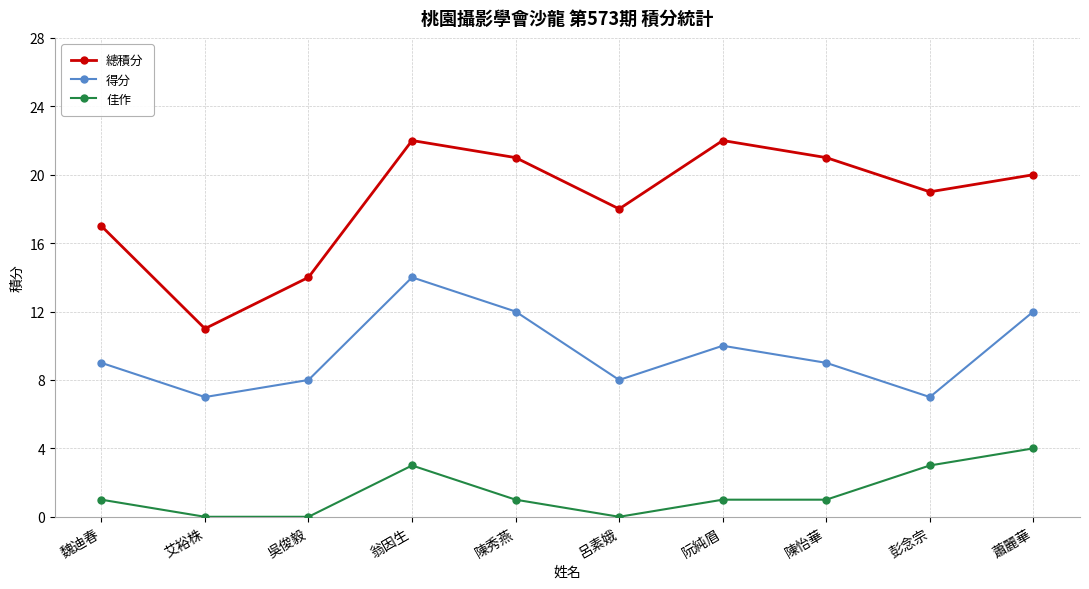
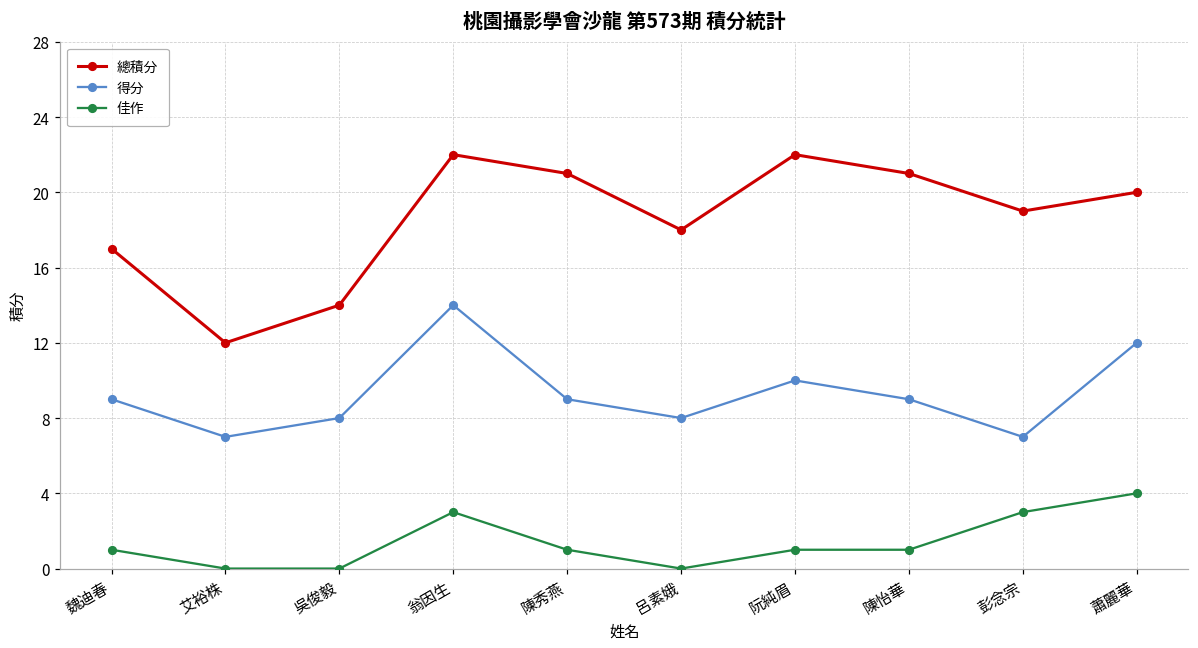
總積分, 艾裕株: 11 -> 12
得分, 陳秀燕: 12 -> 9
